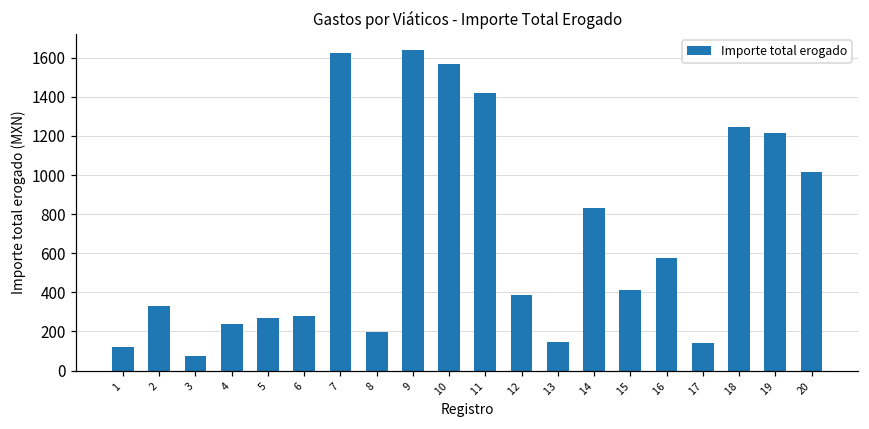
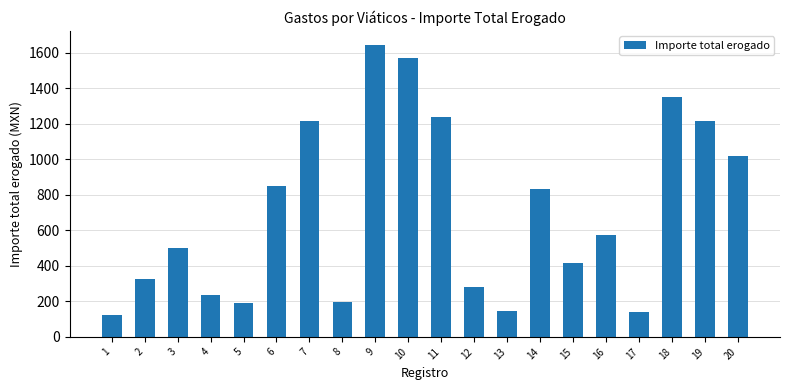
3: 70 -> 500
5: 270 -> 190
6: 280 -> 850
7: 1630 -> 1220
11: 1420 -> 1240
12: 390 -> 280
18: 1250 -> 1350
